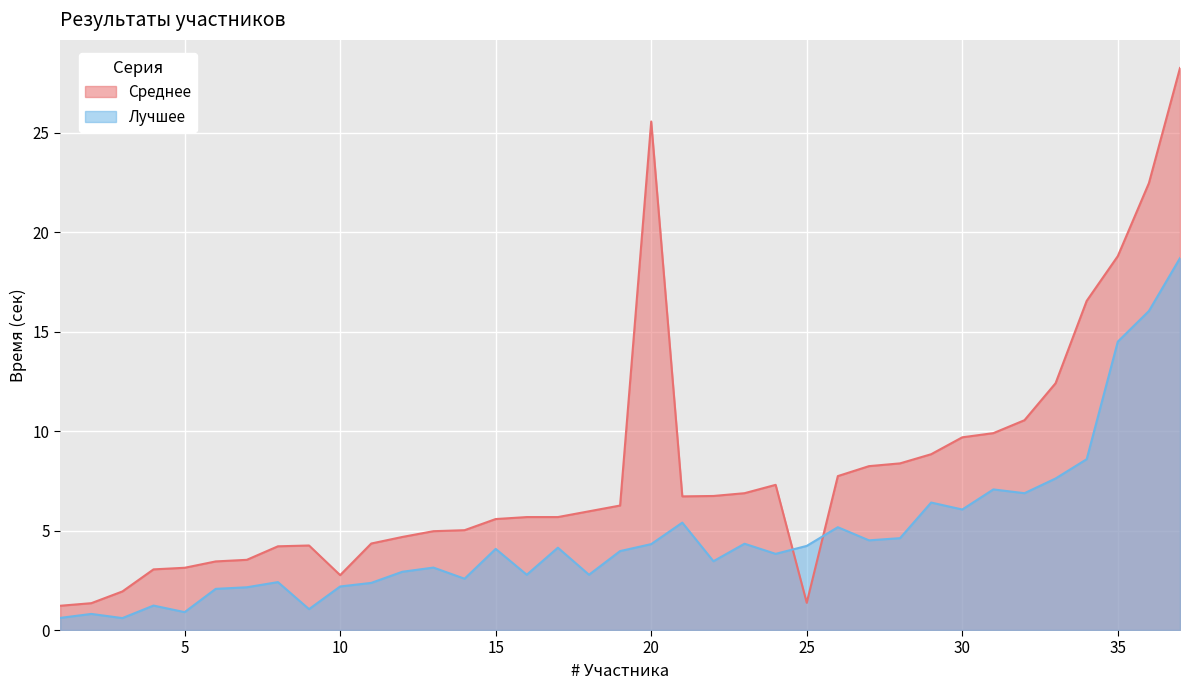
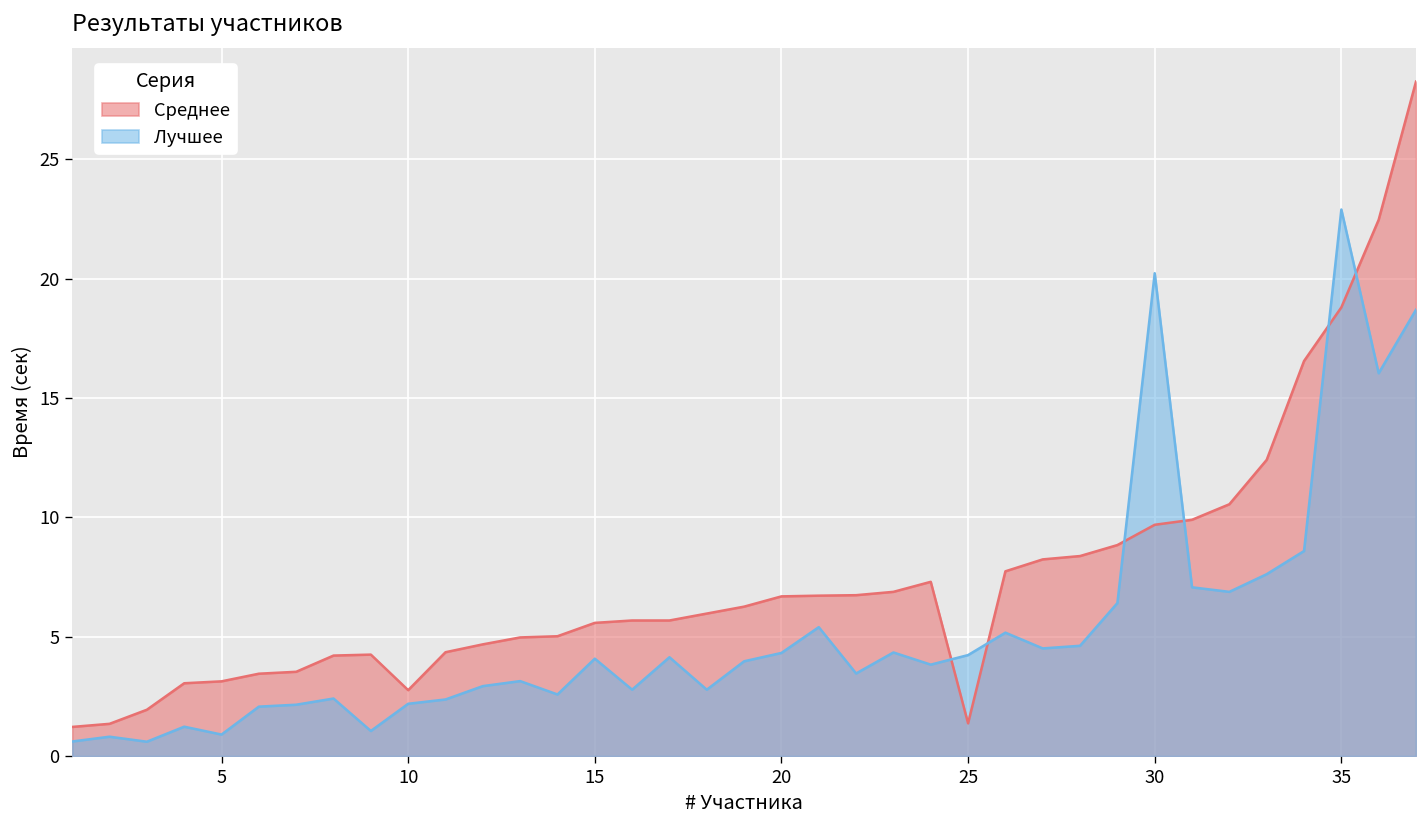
Среднее, 20: 25.6 -> 6.7
Лучшее, 30: 6.1 -> 20.2
Лучшее, 35: 14.5 -> 22.9
